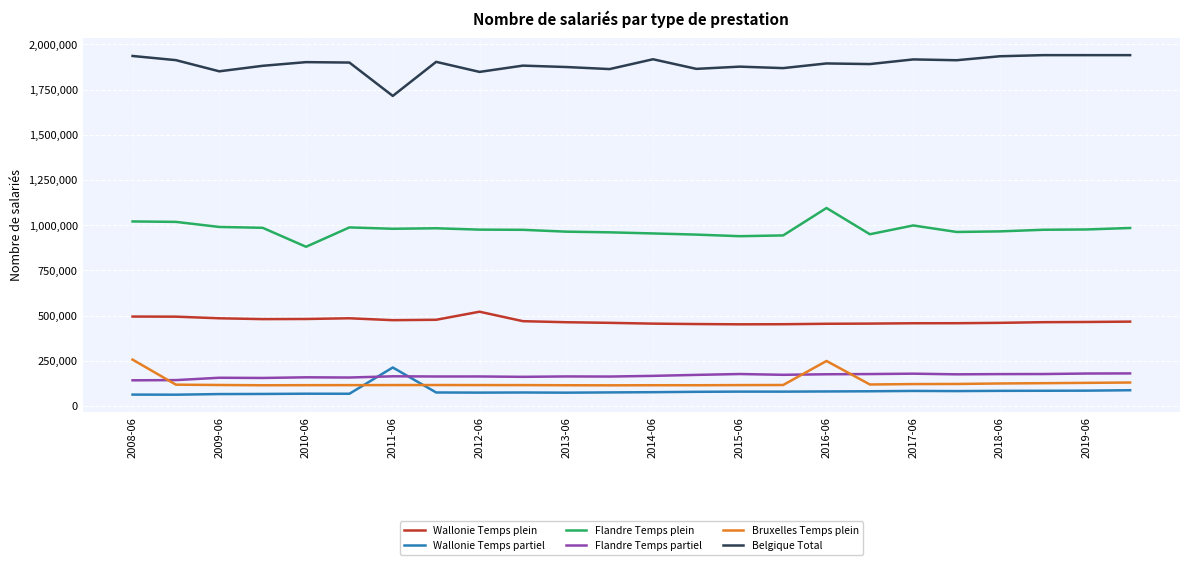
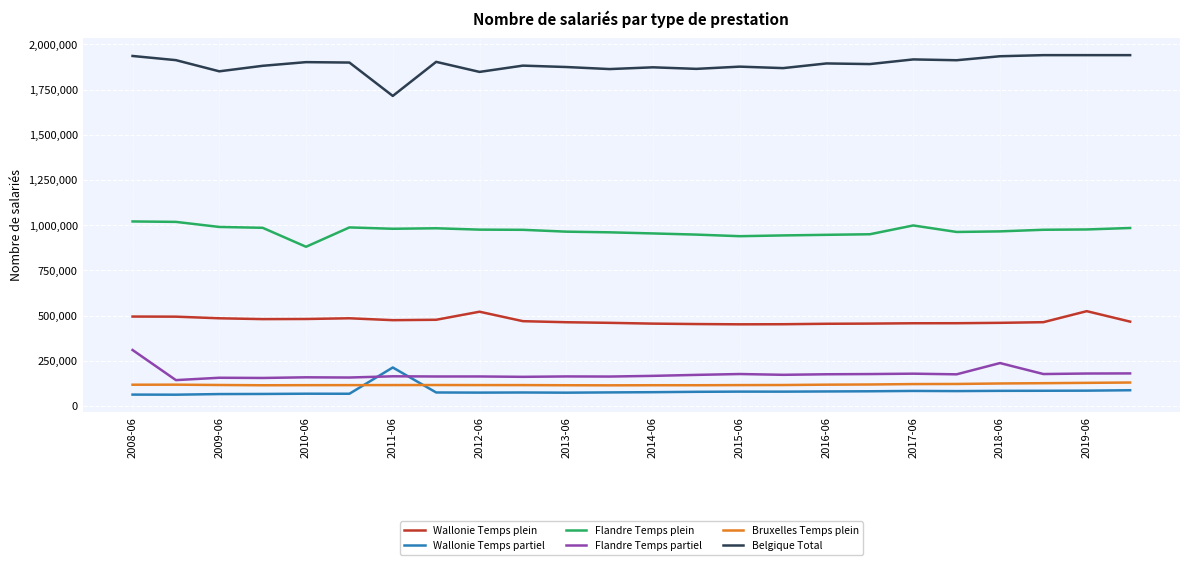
Flandre Temps partiel, 2008-06: 140,000 -> 310,000
Bruxelles Temps plein, 2008-06: 260,000 -> 120,000
Belgique Total, 2014-06: 1,920,000 -> 1,870,000
Flandre Temps plein, 2016-06: 1,100,000 -> 950,000
Bruxelles Temps plein, 2016-06: 250,000 -> 120,000
Flandre Temps partiel, 2018-06: 180,000 -> 240,000
Wallonie Temps plein, 2019-06: 470,000 -> 530,000
